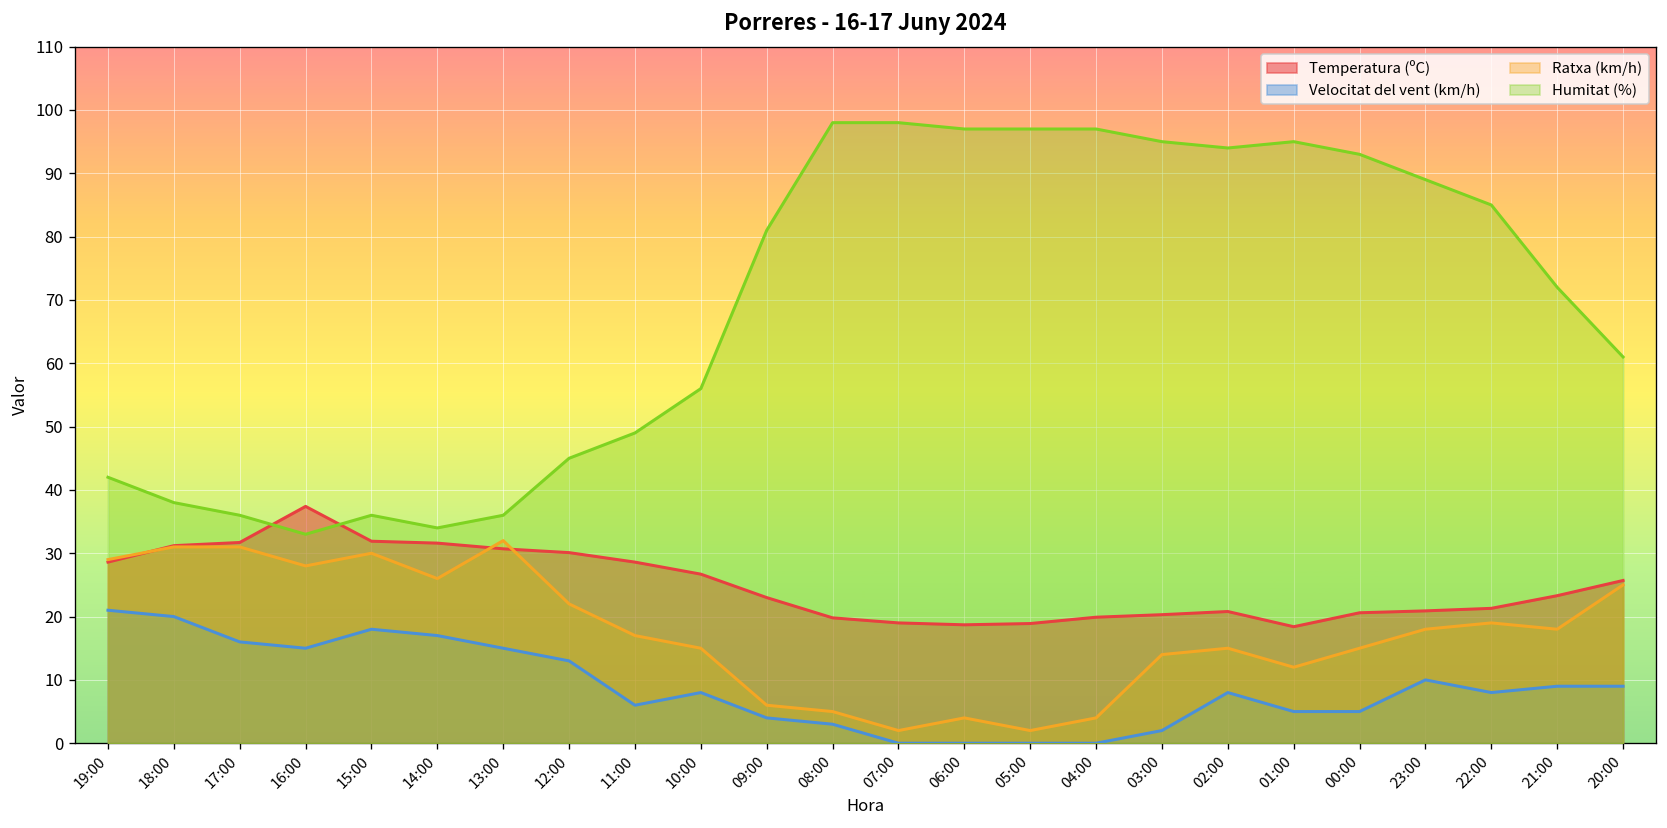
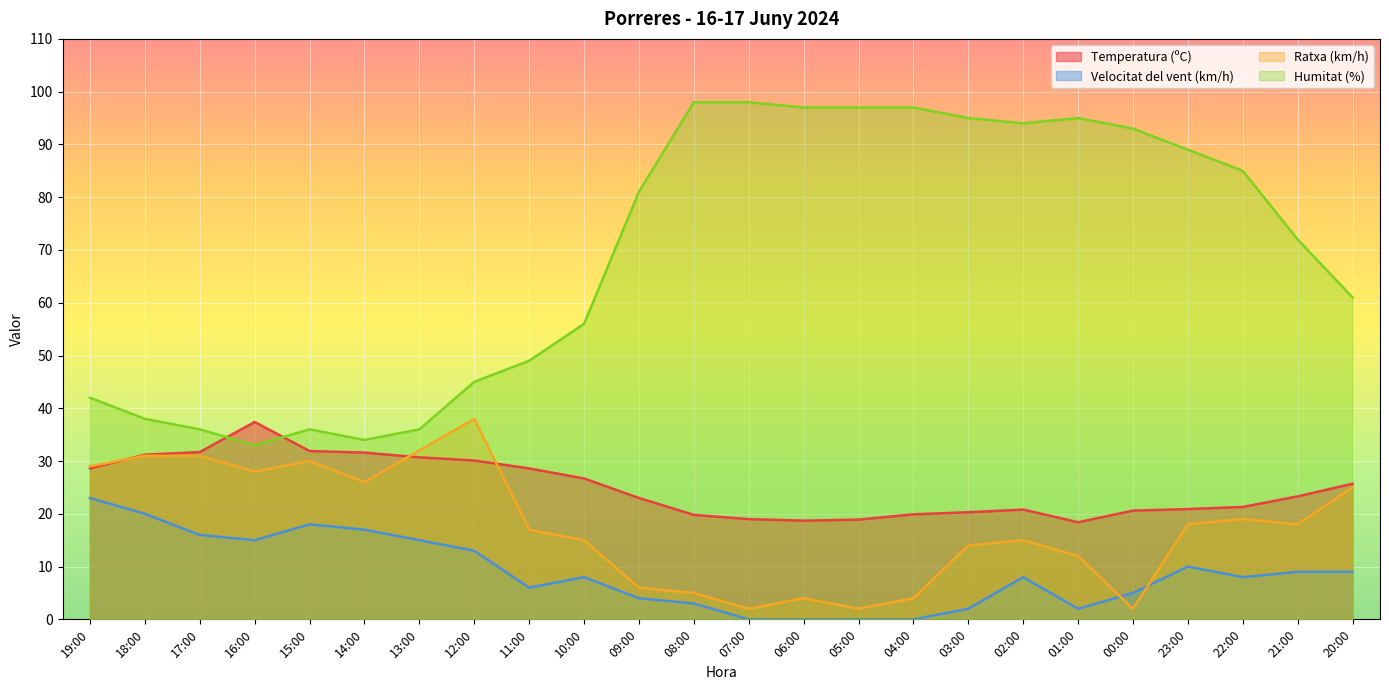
Velocitat del vent (km/h), 19:00: 21 -> 23
Ratxa (km/h), 12:00: 22 -> 38
Velocitat del vent (km/h), 01:00: 5 -> 2
Ratxa (km/h), 00:00: 15 -> 2
